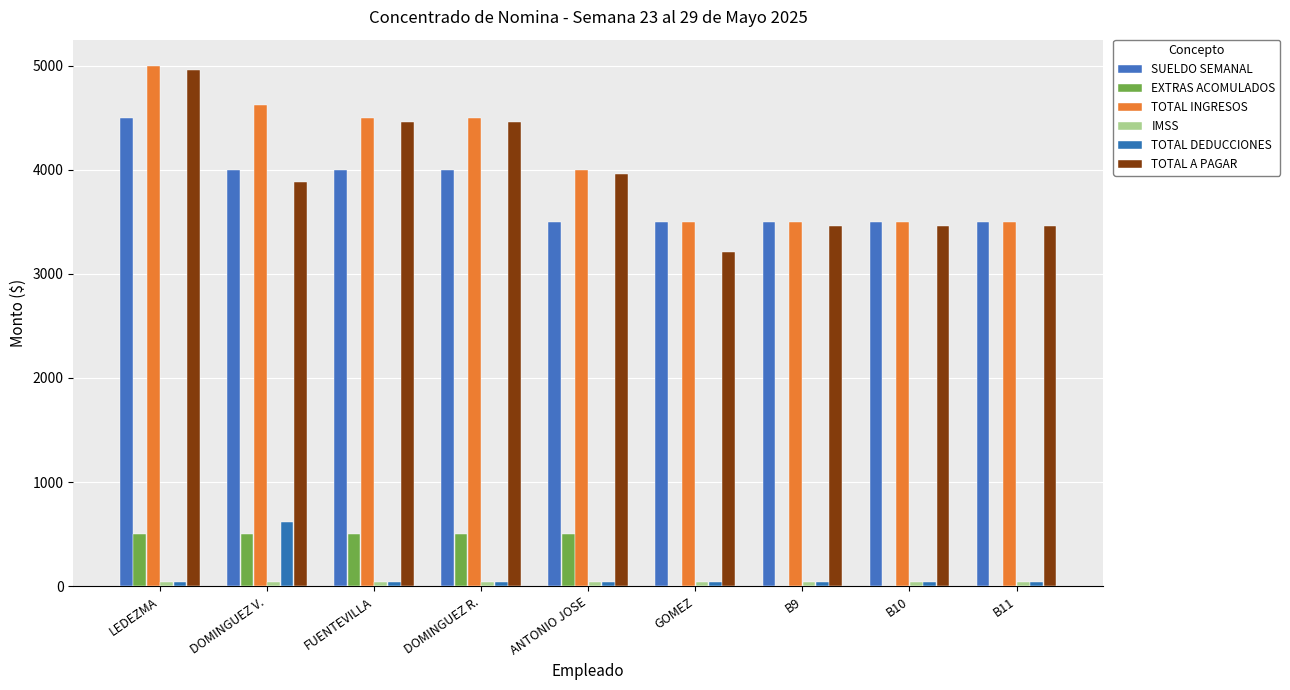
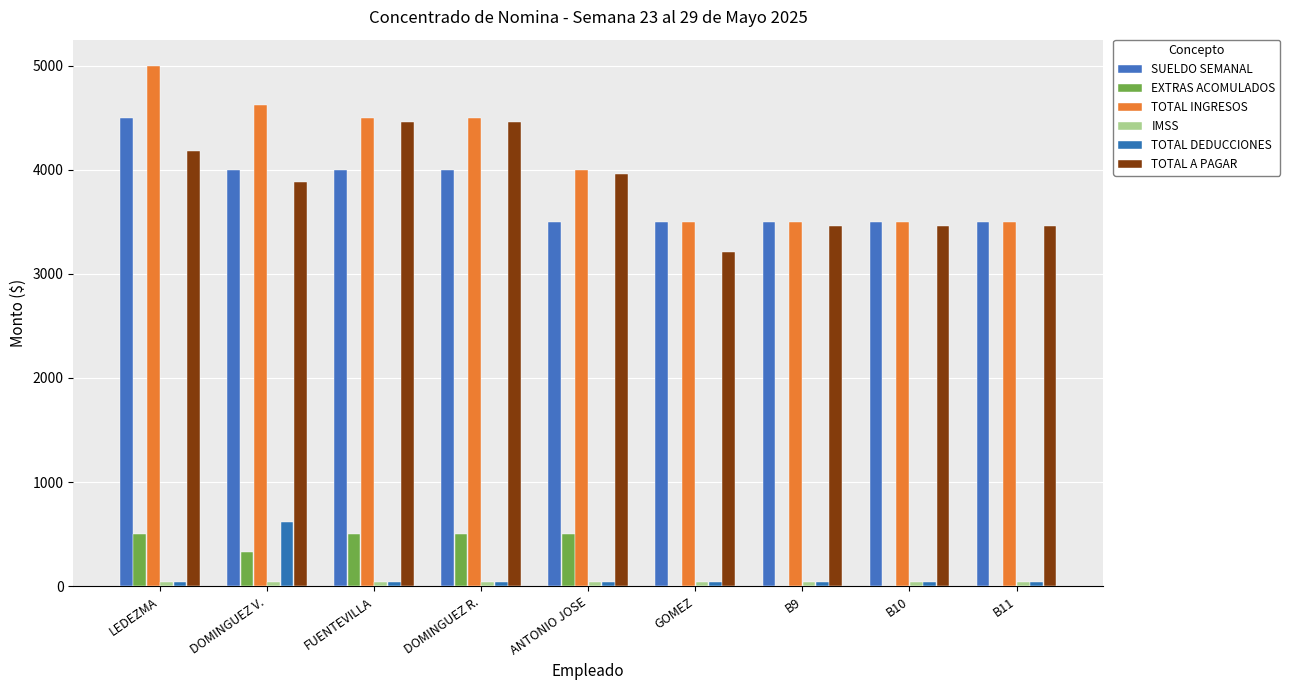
TOTAL A PAGAR, LEDEZMA: 4960 -> 4180
EXTRAS ACOMULADOS, DOMINGUEZ V.: 500 -> 320
